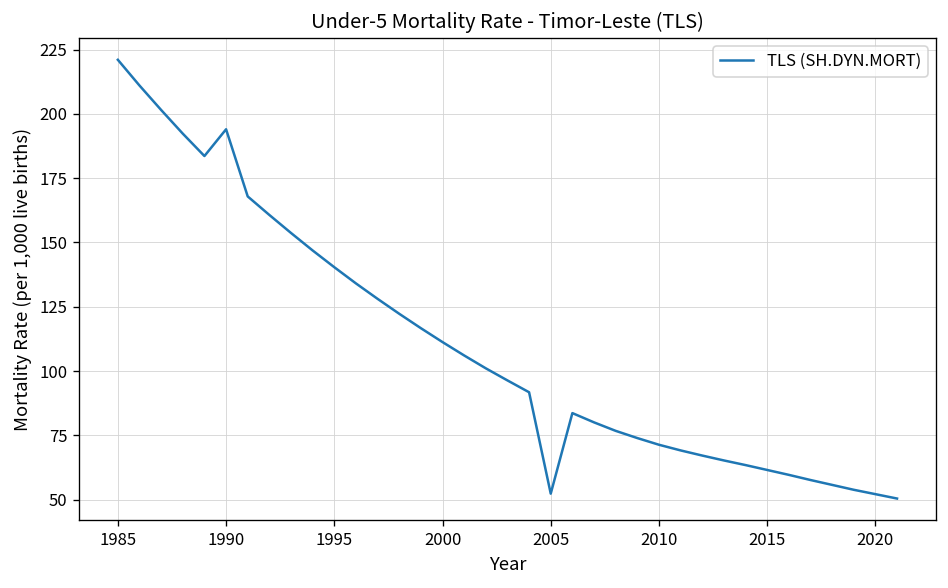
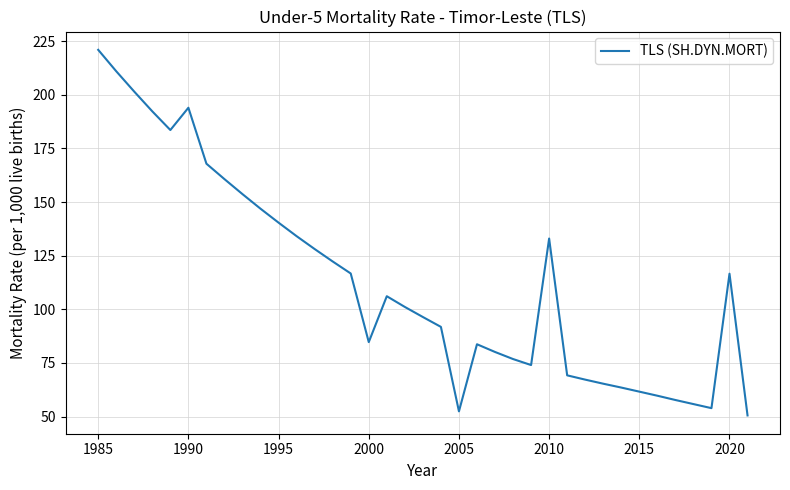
2000: 111 -> 85
2010: 71 -> 133
2020: 52 -> 117
